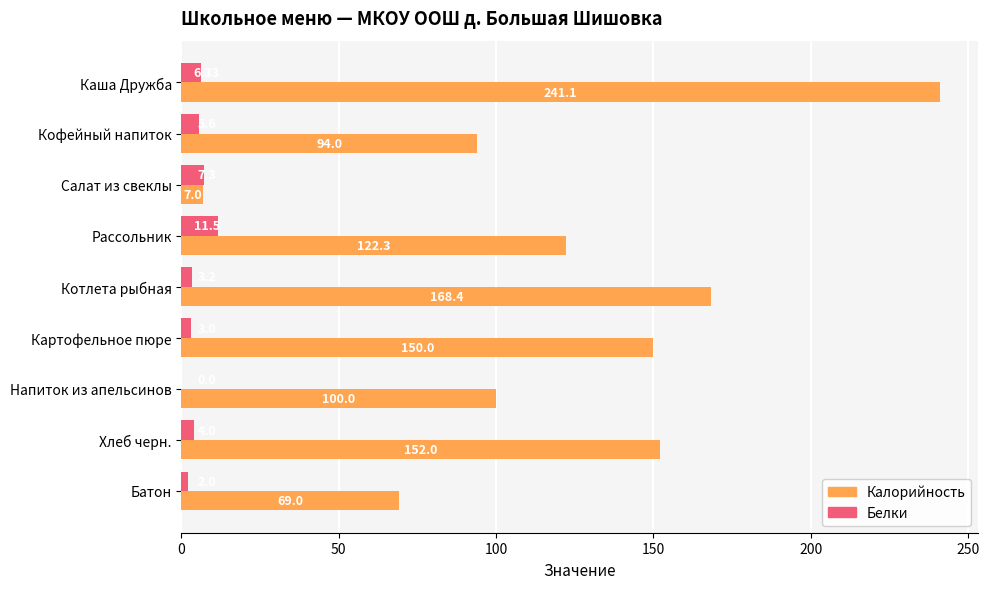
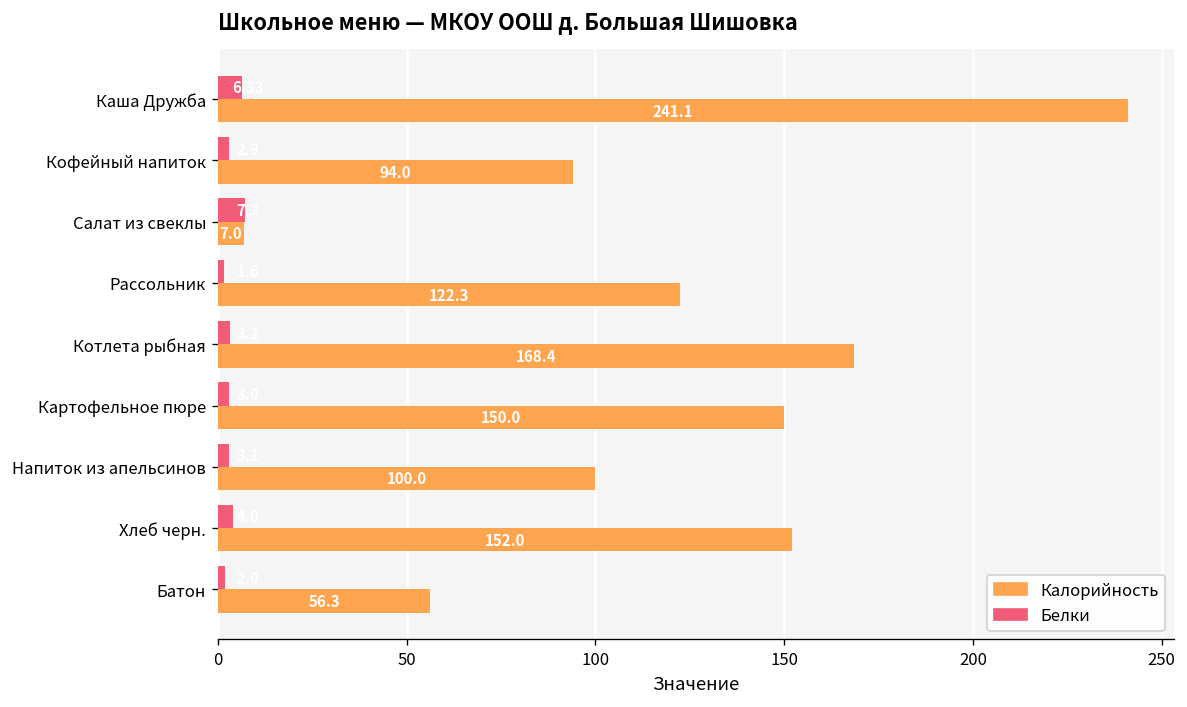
Белки, Кофейный напиток: 6 -> 3
Белки, Рассольник: 12 -> 2
Белки, Напиток из апельсинов: 0 -> 3
Калорийность, Батон: 69.0 -> 56.3
